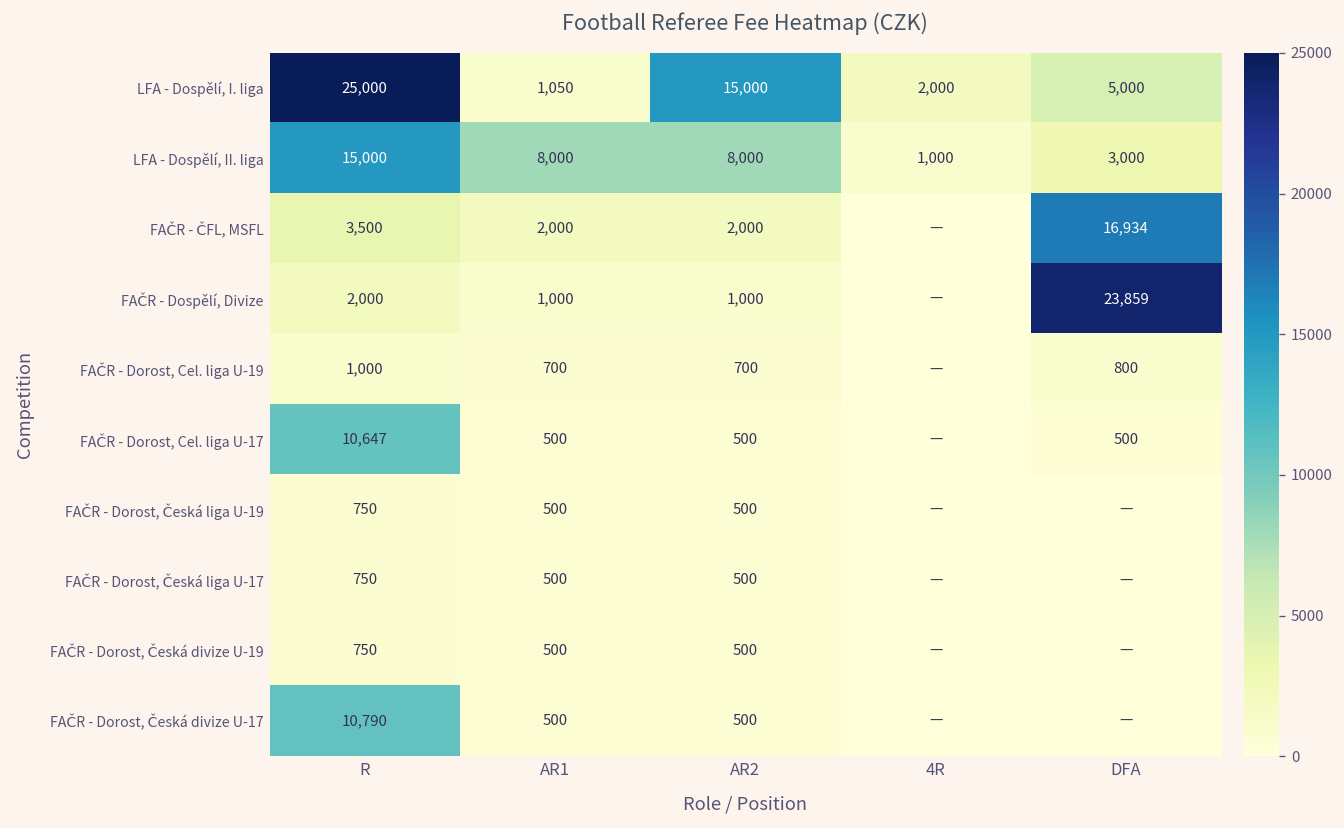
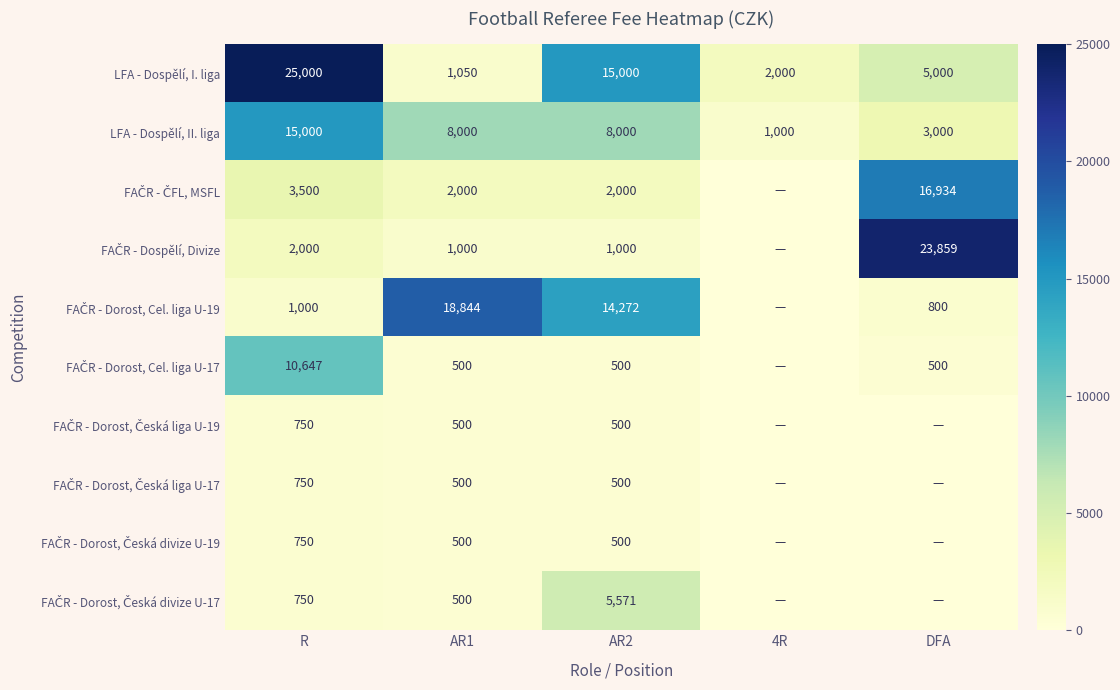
FAČR - Dorost, Cel. liga U-19, AR1: 700 -> 18,844
FAČR - Dorost, Cel. liga U-19, AR2: 700 -> 14,272
FAČR - Dorost, Česká divize U-17, R: 10,790 -> 750
FAČR - Dorost, Česká divize U-17, AR2: 500 -> 5,571
